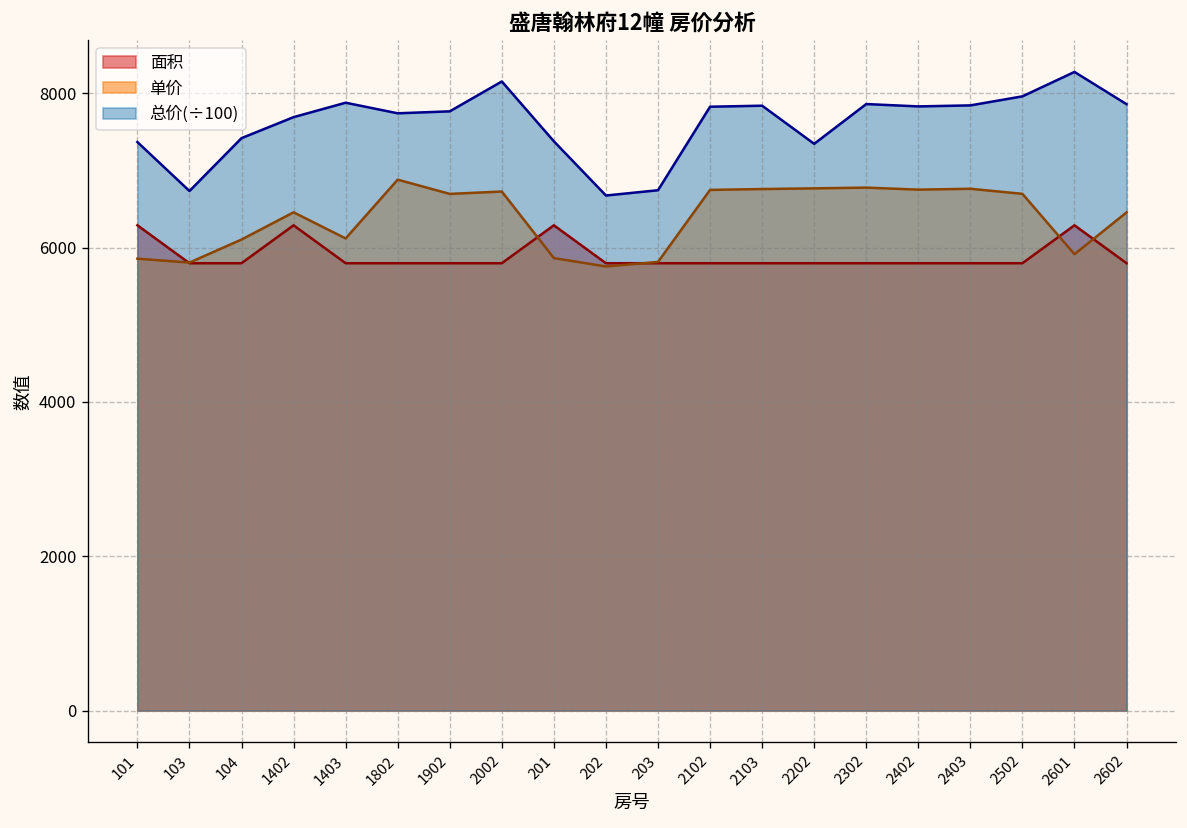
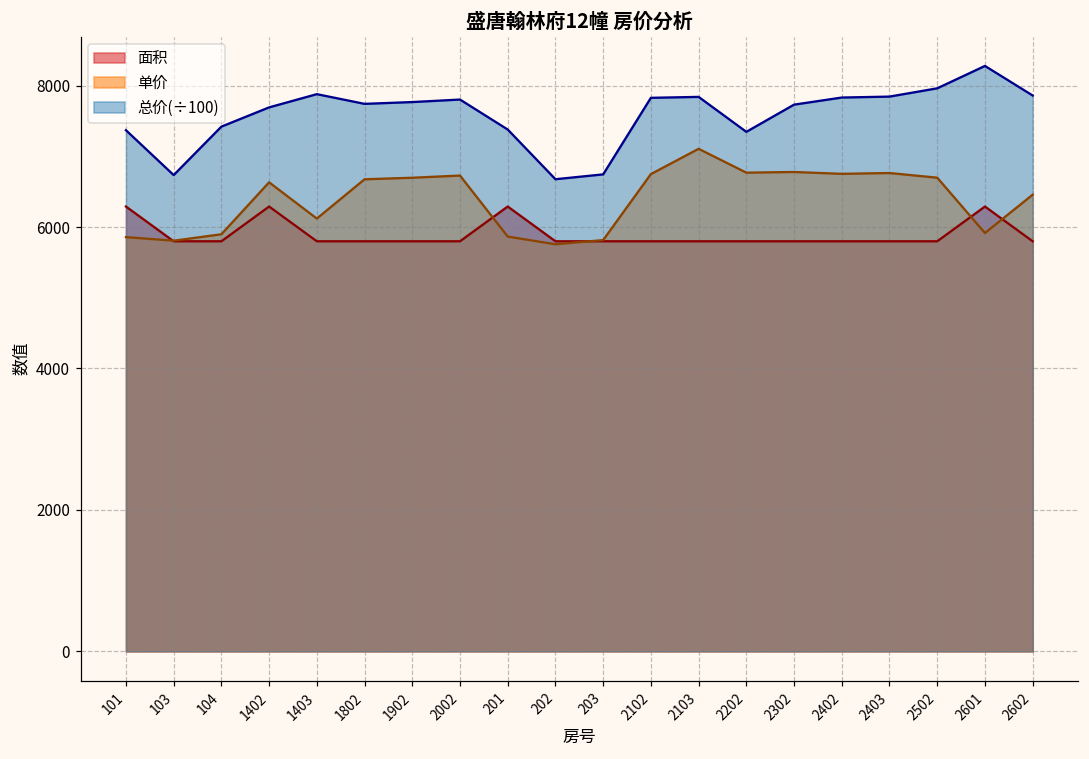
单价, 104: 6100 -> 5900
单价, 1402: 6500 -> 6600
单价, 1802: 6900 -> 6700
总价(÷100), 2002: 8200 -> 7800
单价, 2103: 6800 -> 7100
总价(÷100), 2302: 7900 -> 7700
